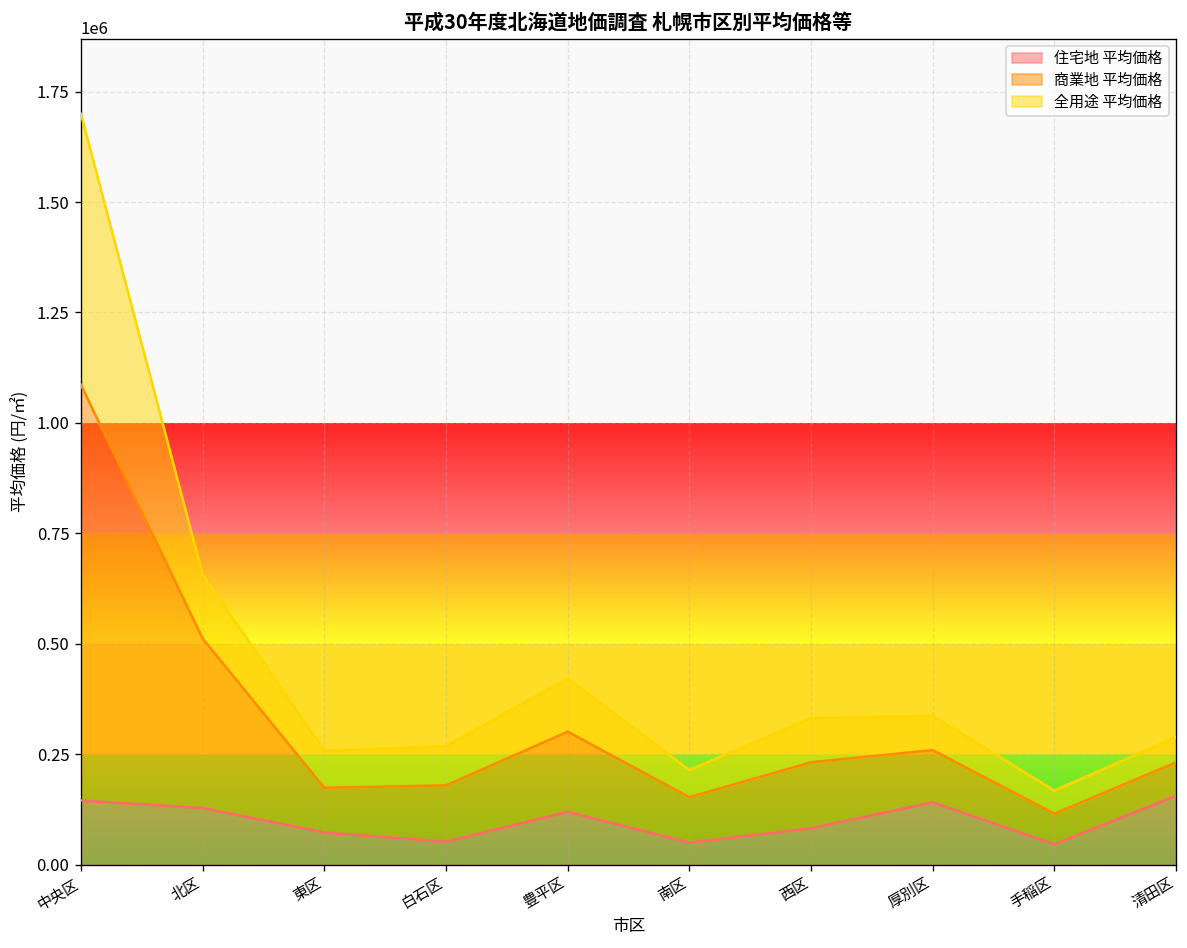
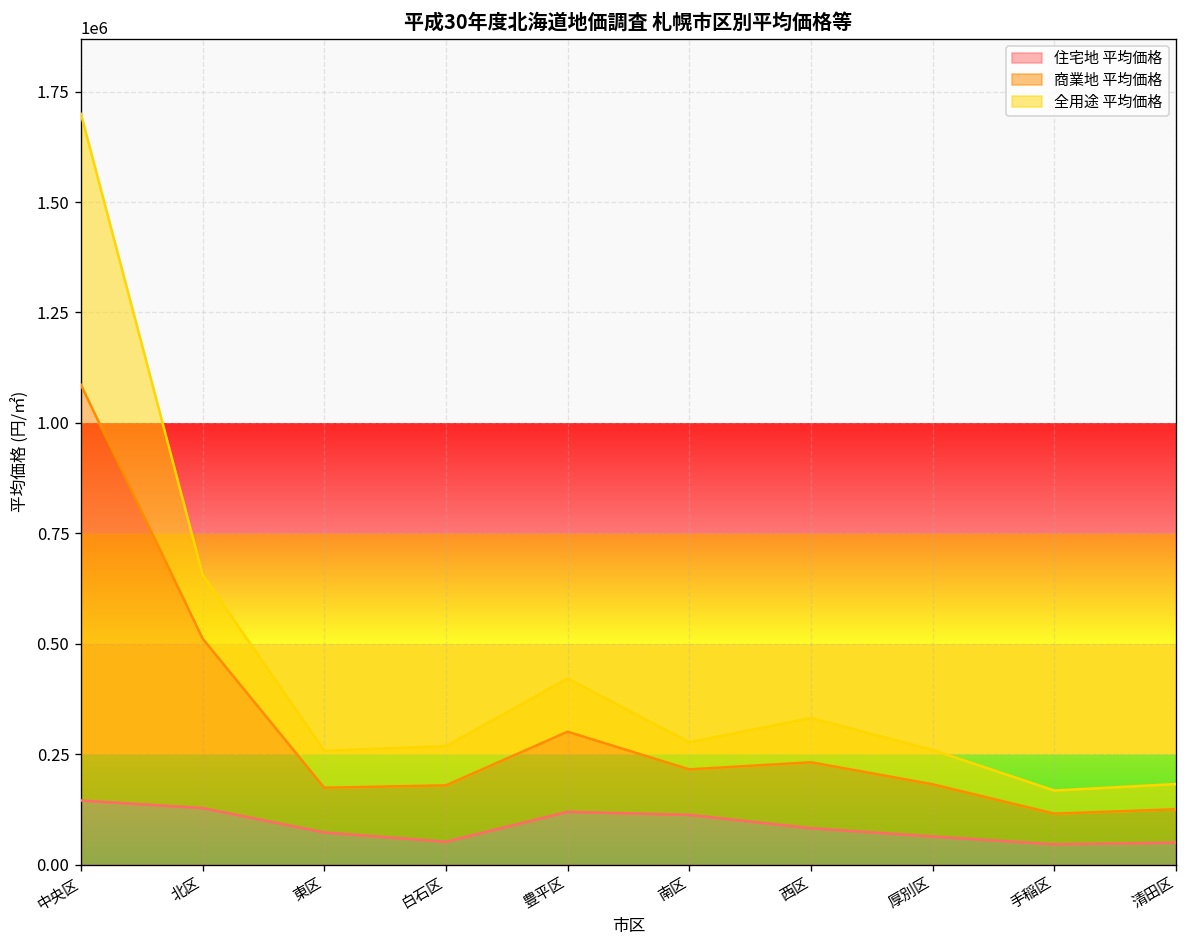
住宅地 平均価格, 南区: 50000 -> 110000
住宅地 平均価格, 厚別区: 140000 -> 60000
住宅地 平均価格, 清田区: 160000 -> 50000
